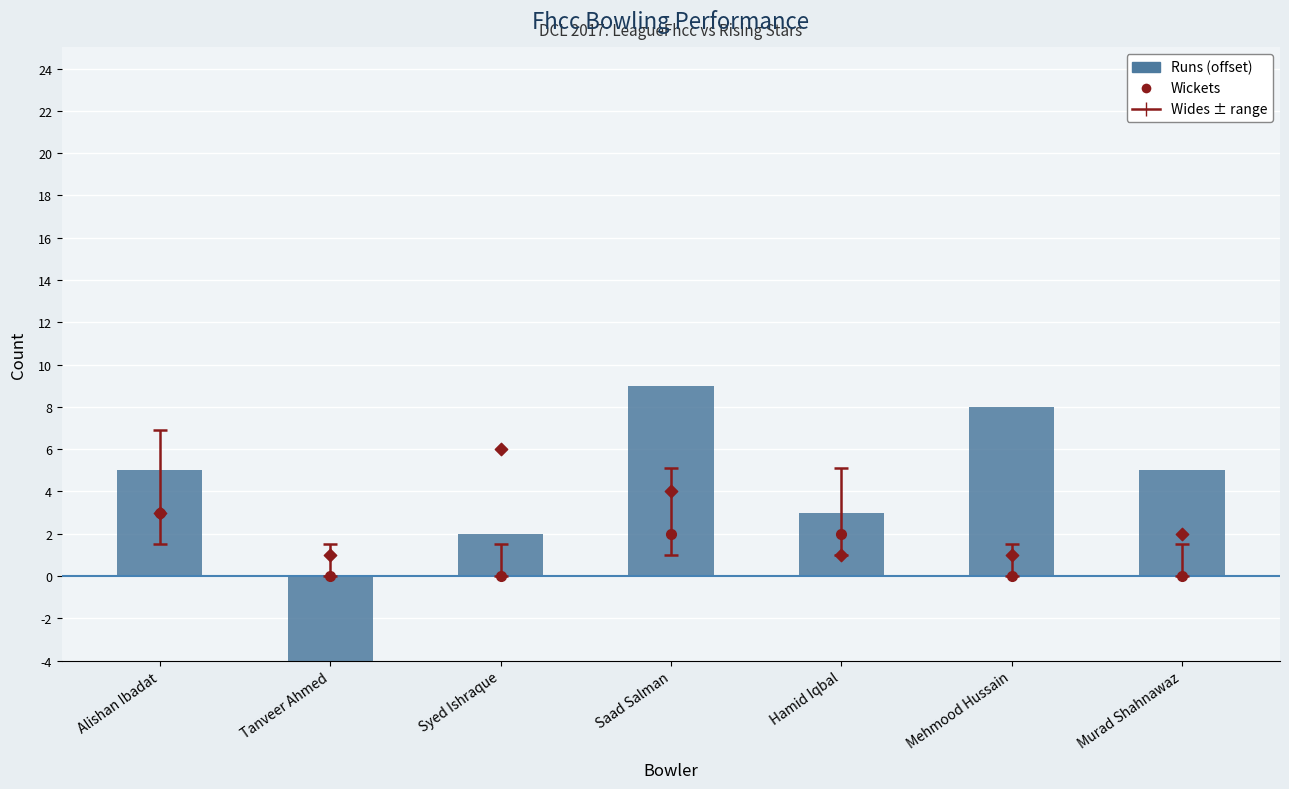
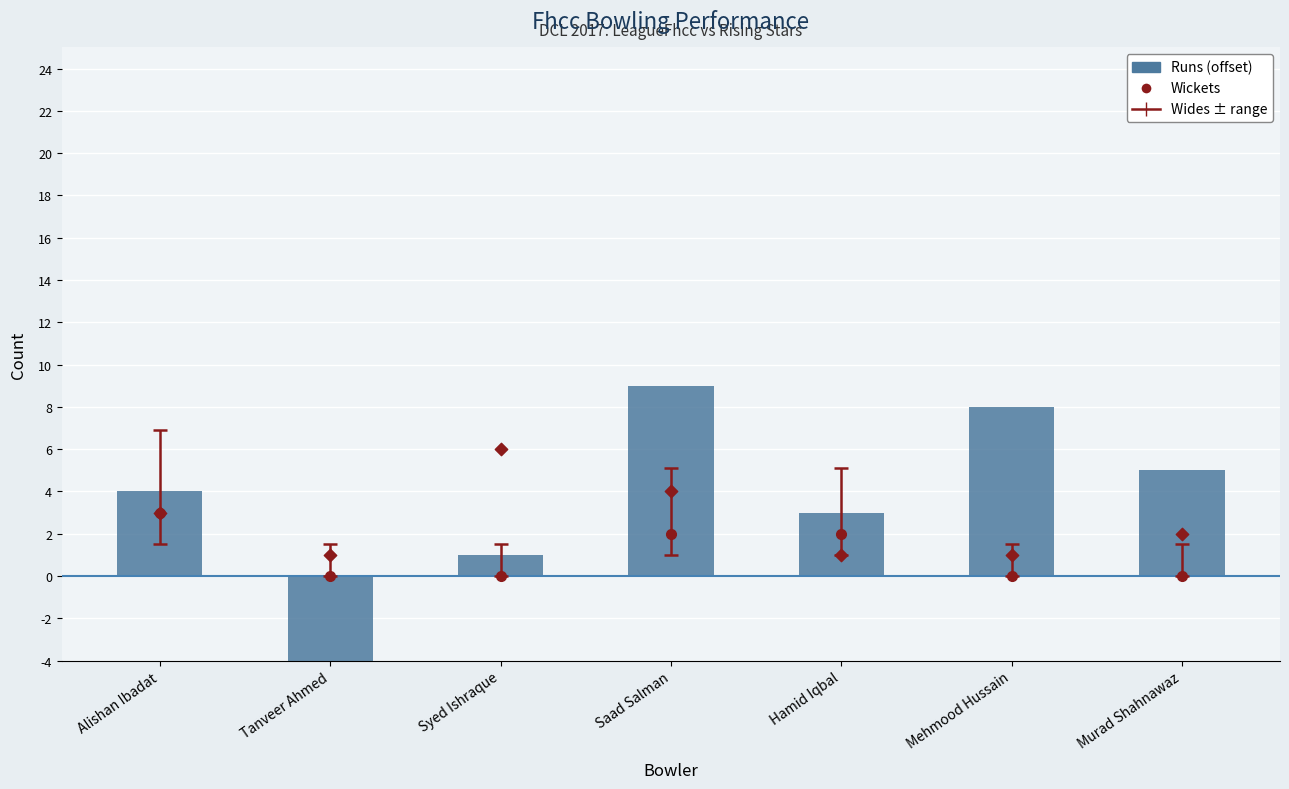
Runs (offset), Alishan Ibadat: 5.0 -> 4.0
Runs (offset), Syed Ishraque: 2.0 -> 1.0
